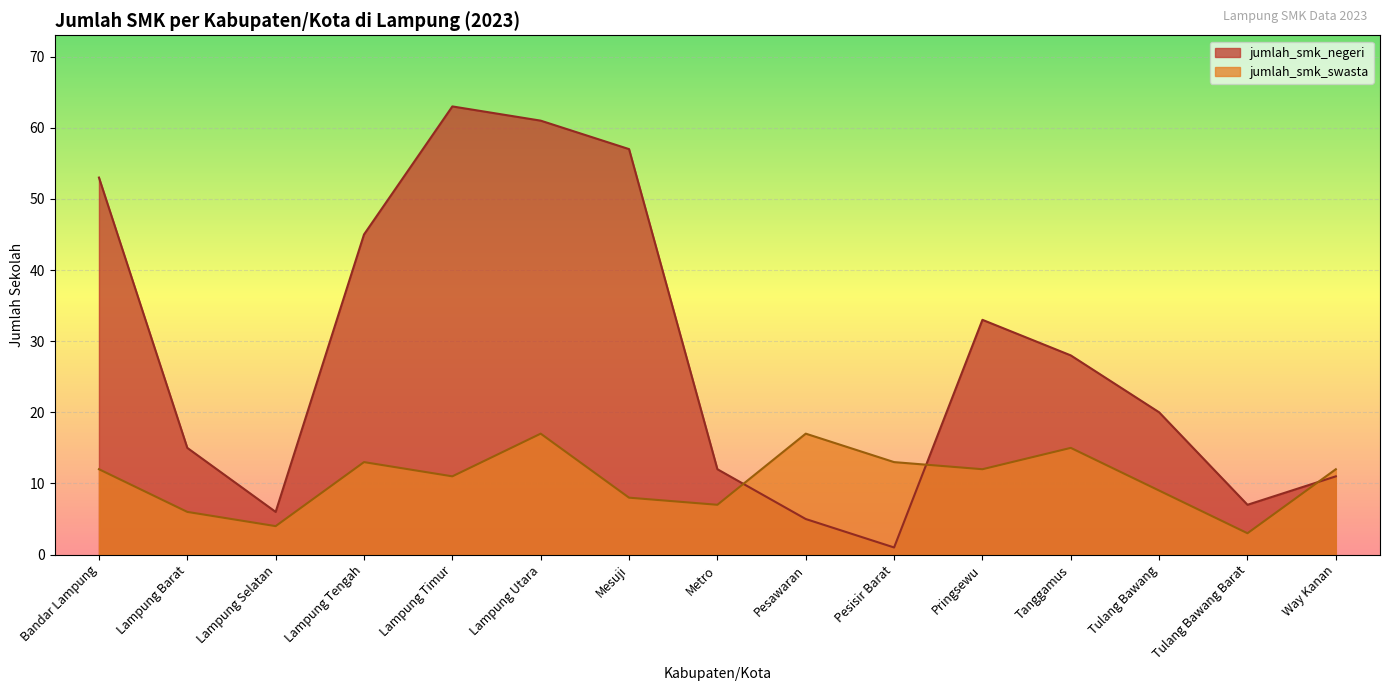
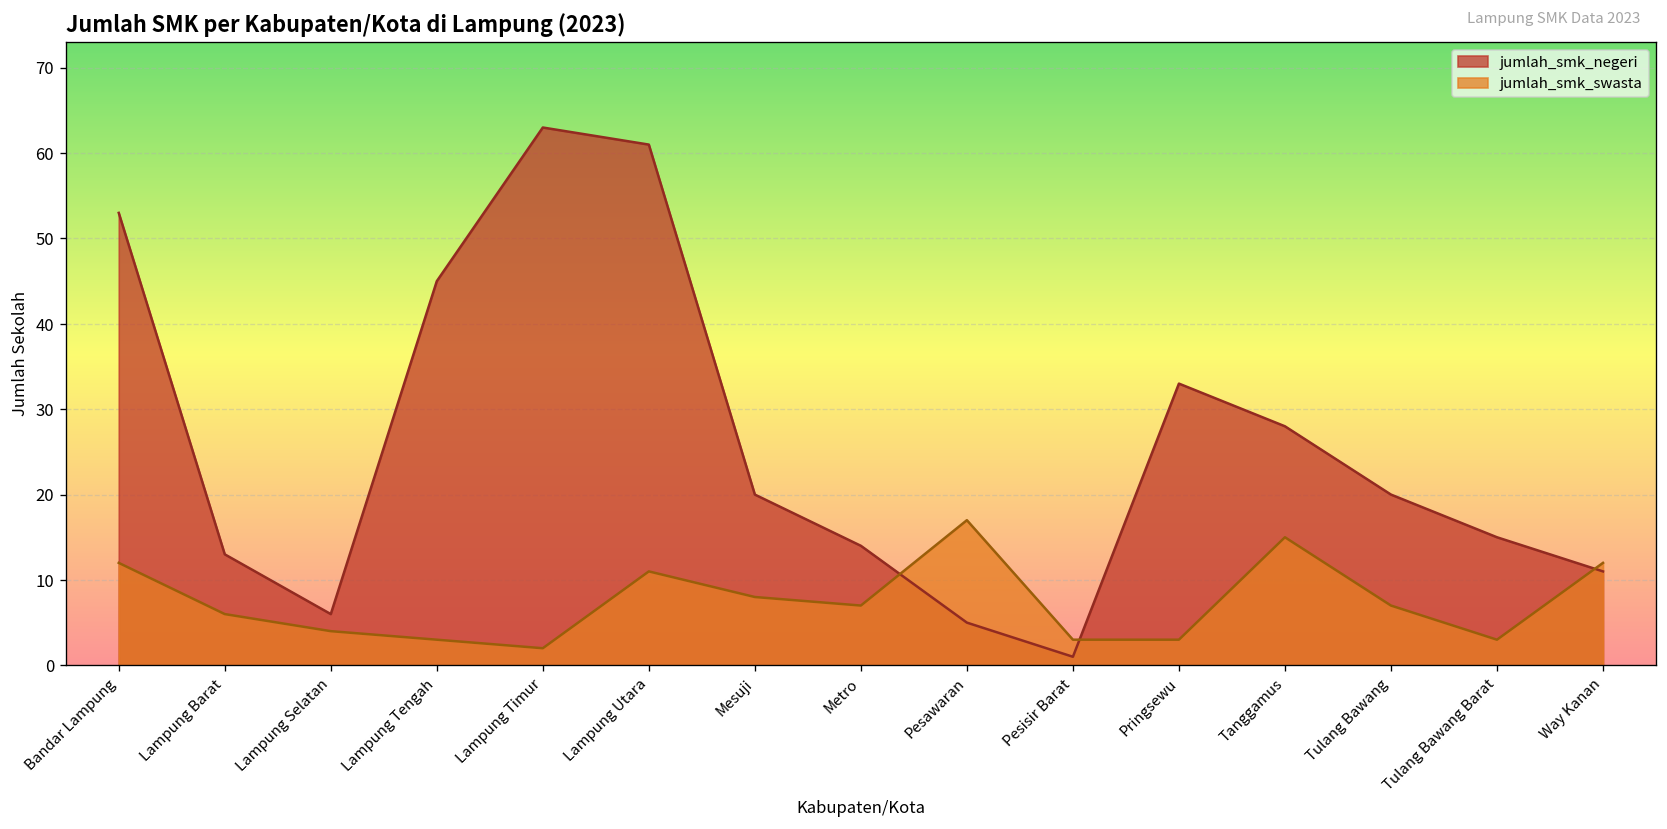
jumlah_smk_negeri, Lampung Barat: 15 -> 13
jumlah_smk_swasta, Lampung Tengah: 13 -> 3
jumlah_smk_swasta, Lampung Timur: 11 -> 2
jumlah_smk_swasta, Lampung Utara: 17 -> 11
jumlah_smk_negeri, Mesuji: 57 -> 20
jumlah_smk_negeri, Metro: 12 -> 14
jumlah_smk_swasta, Pesisir Barat: 13 -> 3
jumlah_smk_swasta, Pringsewu: 12 -> 3
jumlah_smk_swasta, Tulang Bawang: 9 -> 7
jumlah_smk_negeri, Tulang Bawang Barat: 7 -> 15
